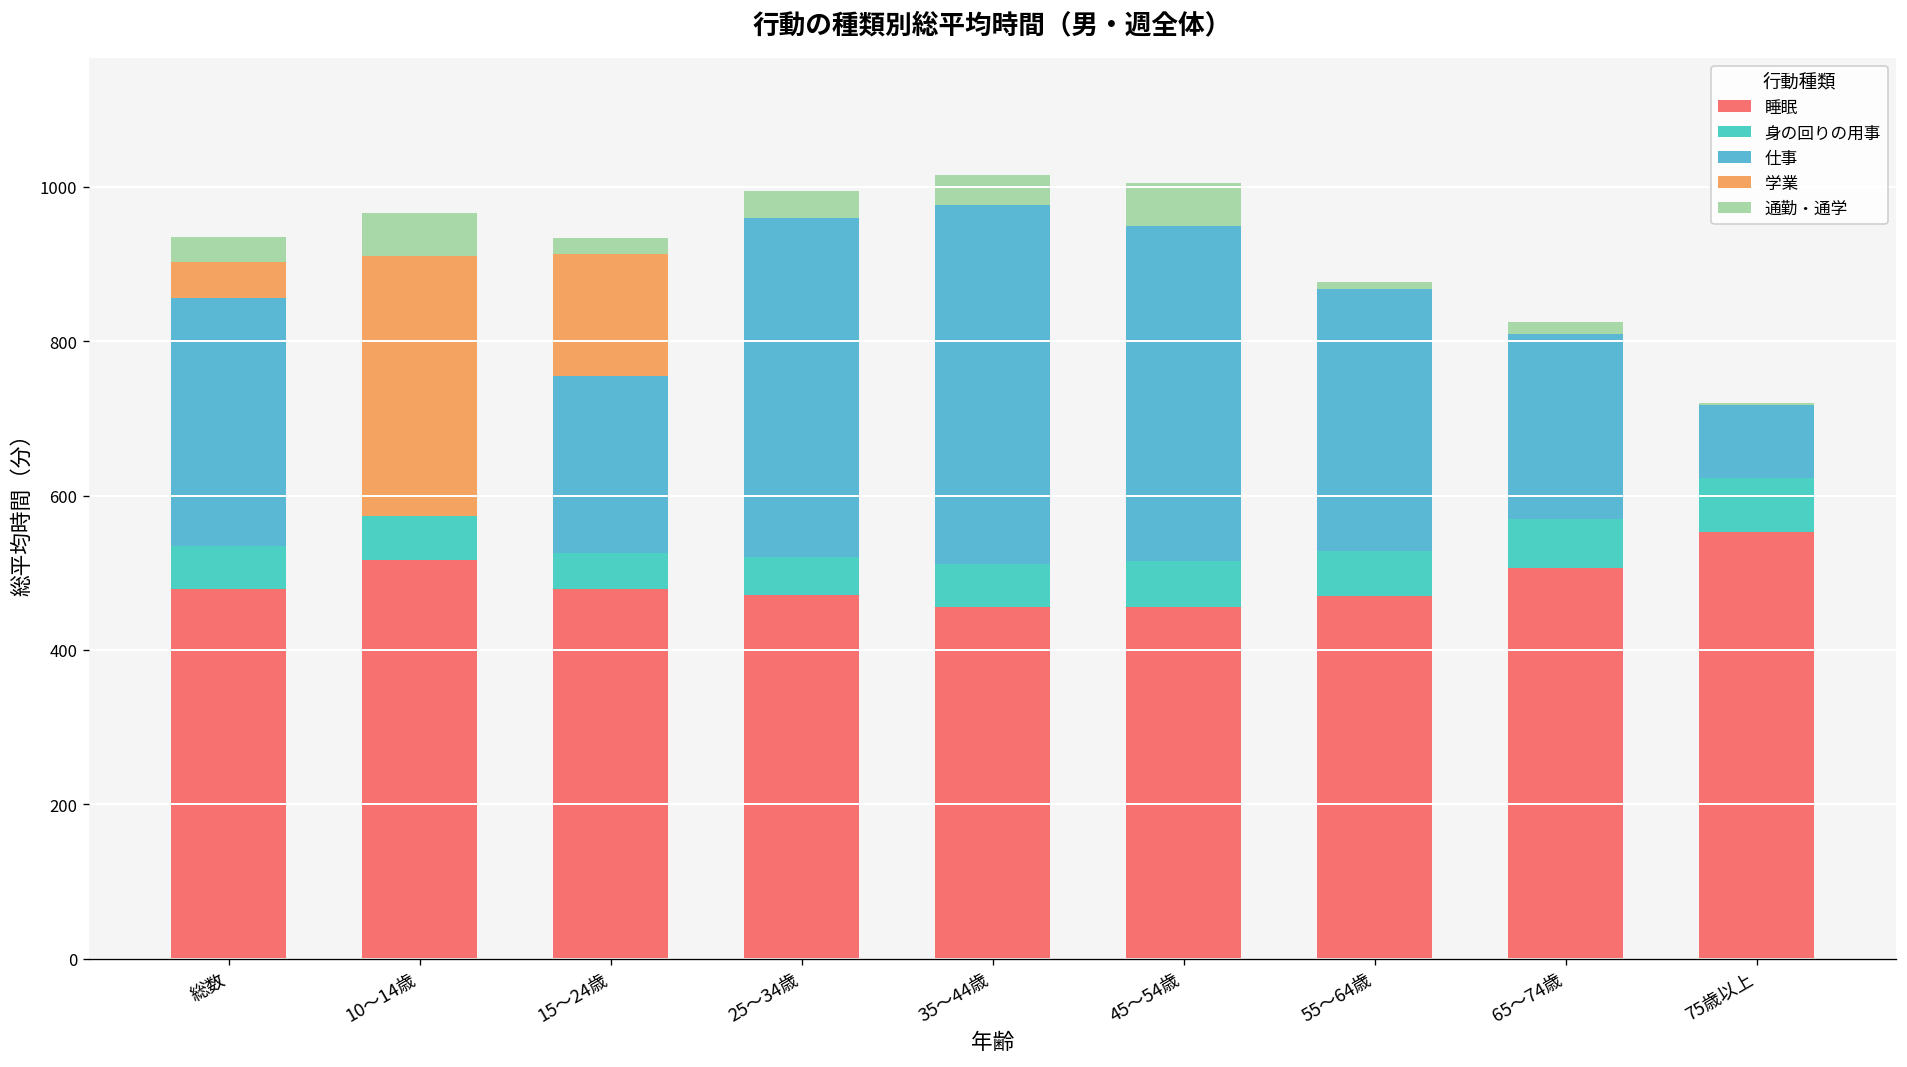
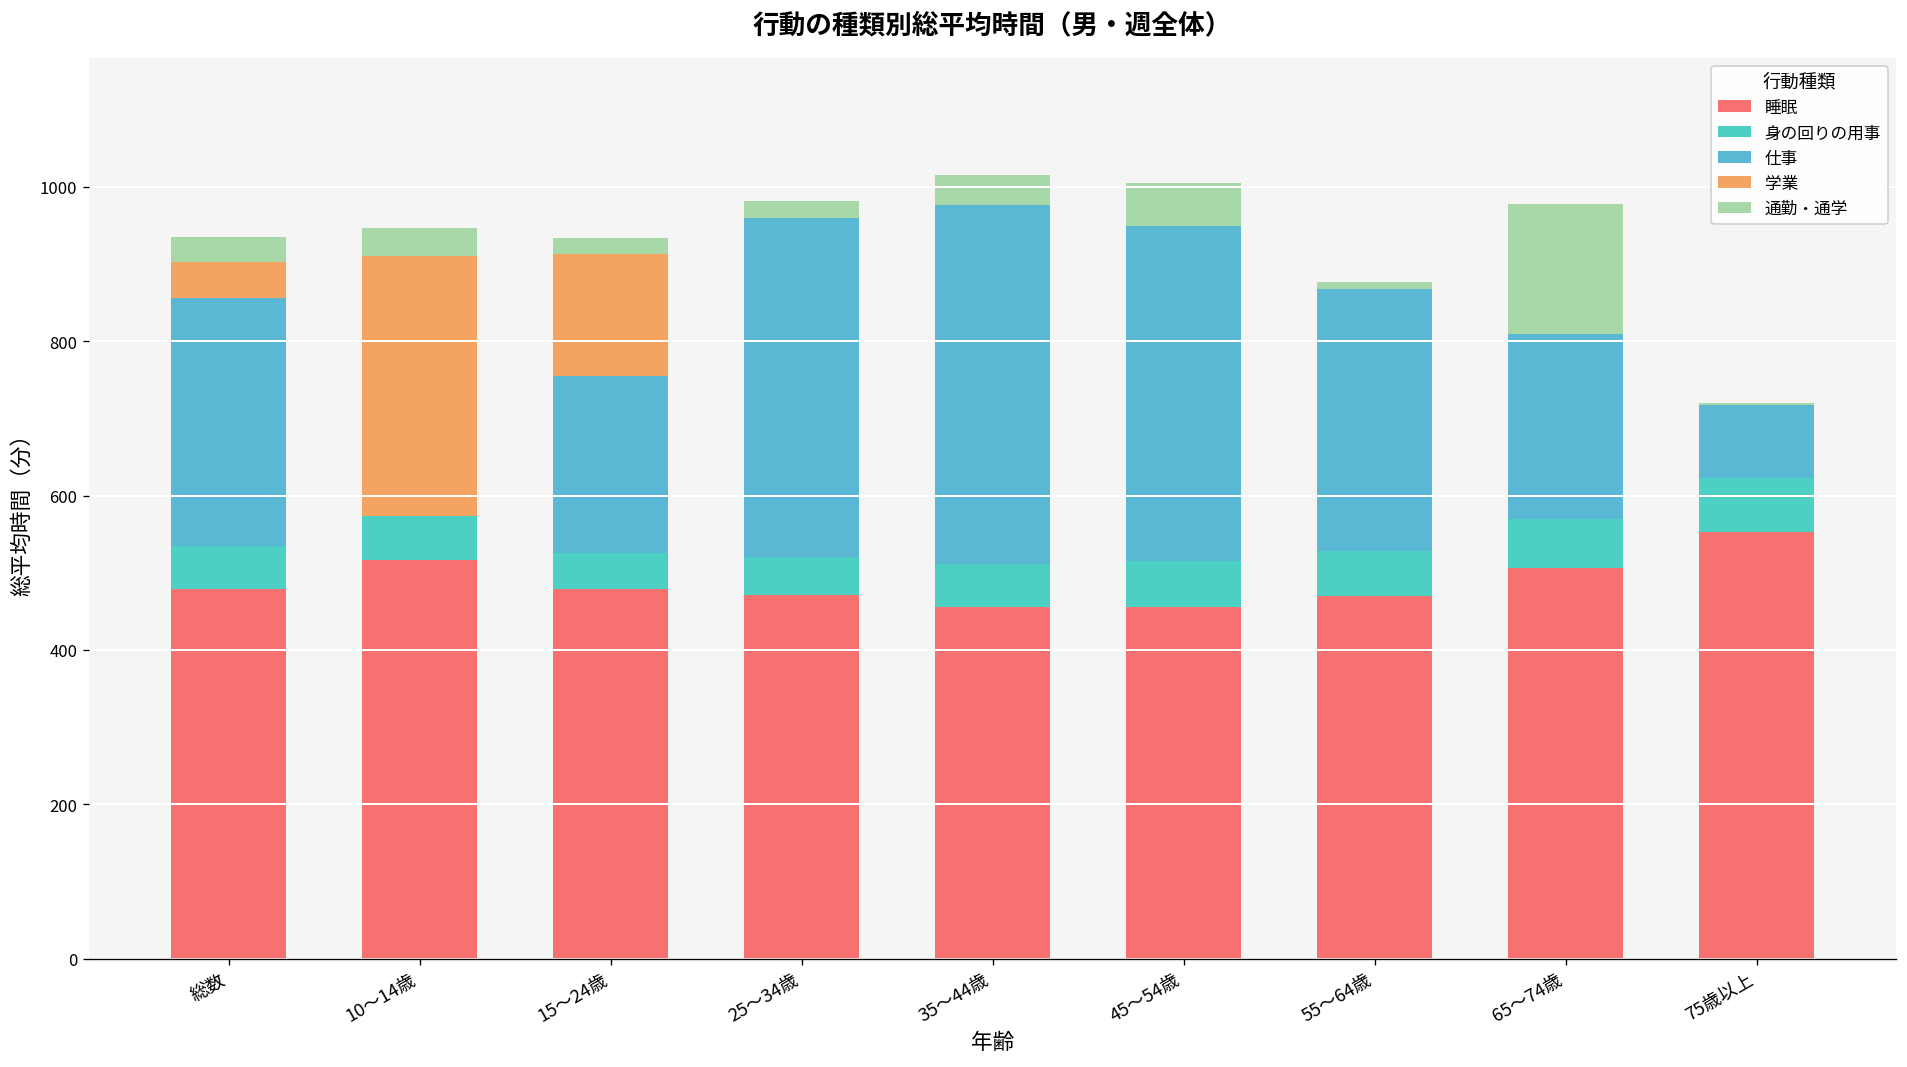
通勤・通学, 10～14歳: 60 -> 40
通勤・通学, 25～34歳: 30 -> 20
通勤・通学, 65～74歳: 20 -> 170
